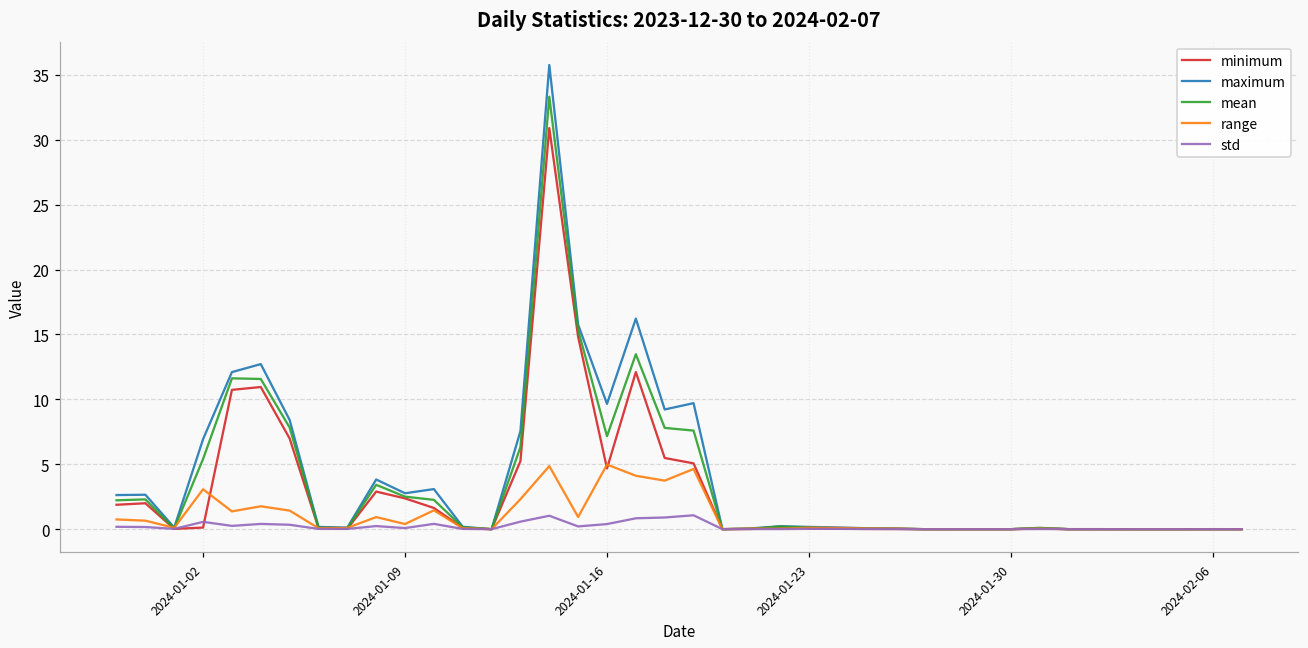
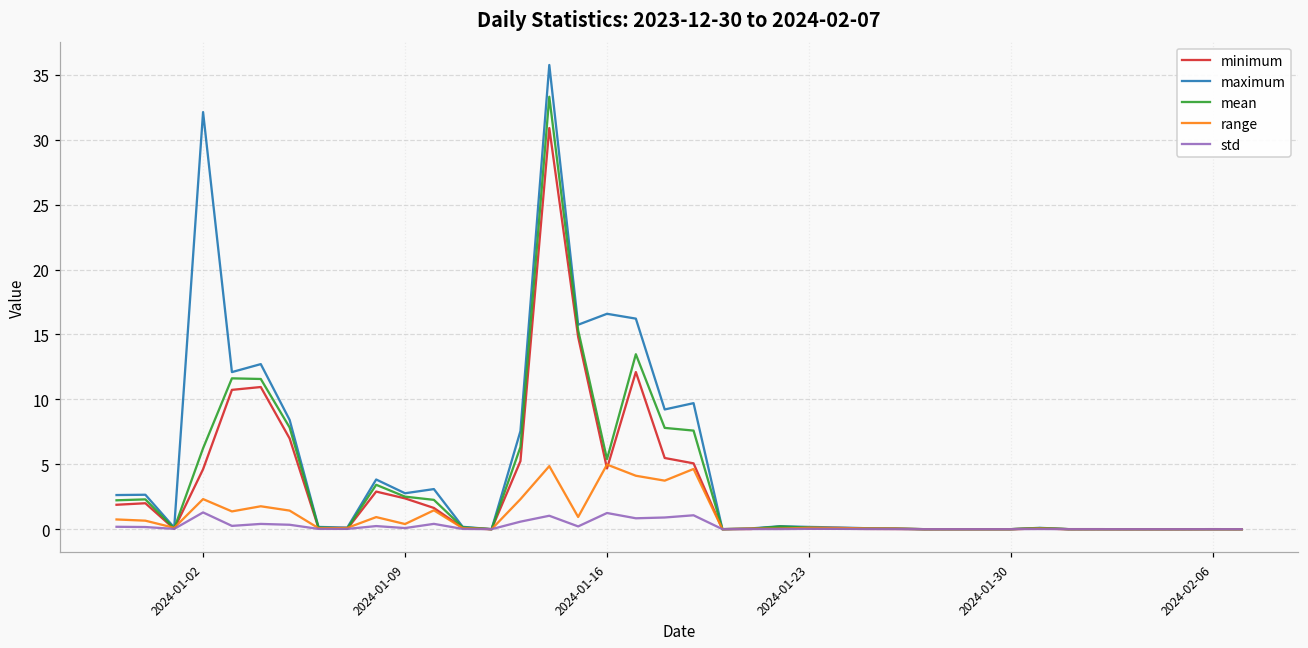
minimum, 2024-01-02: 0.1 -> 4.6
maximum, 2024-01-02: 6.9 -> 32.1
mean, 2024-01-02: 5.4 -> 6.2
range, 2024-01-02: 3.1 -> 2.3
std, 2024-01-02: 0.6 -> 1.3
maximum, 2024-01-16: 9.7 -> 16.6
mean, 2024-01-16: 7.2 -> 5.4
std, 2024-01-16: 0.4 -> 1.2
